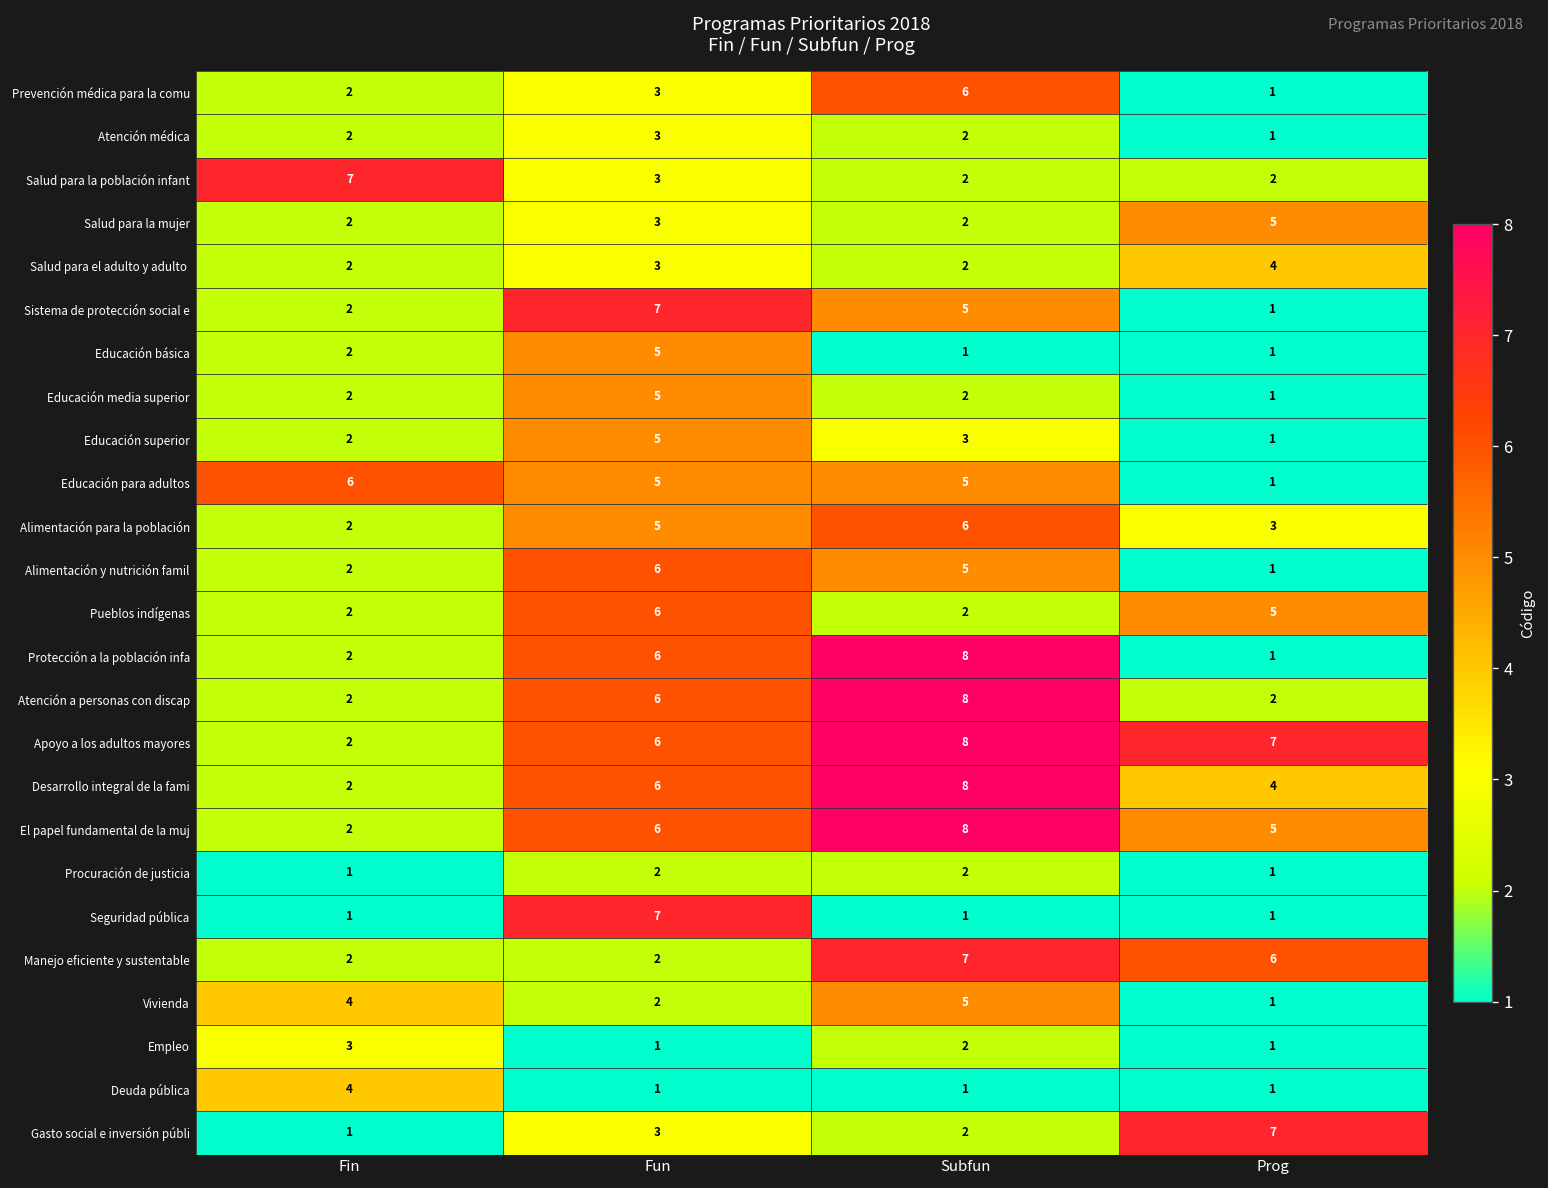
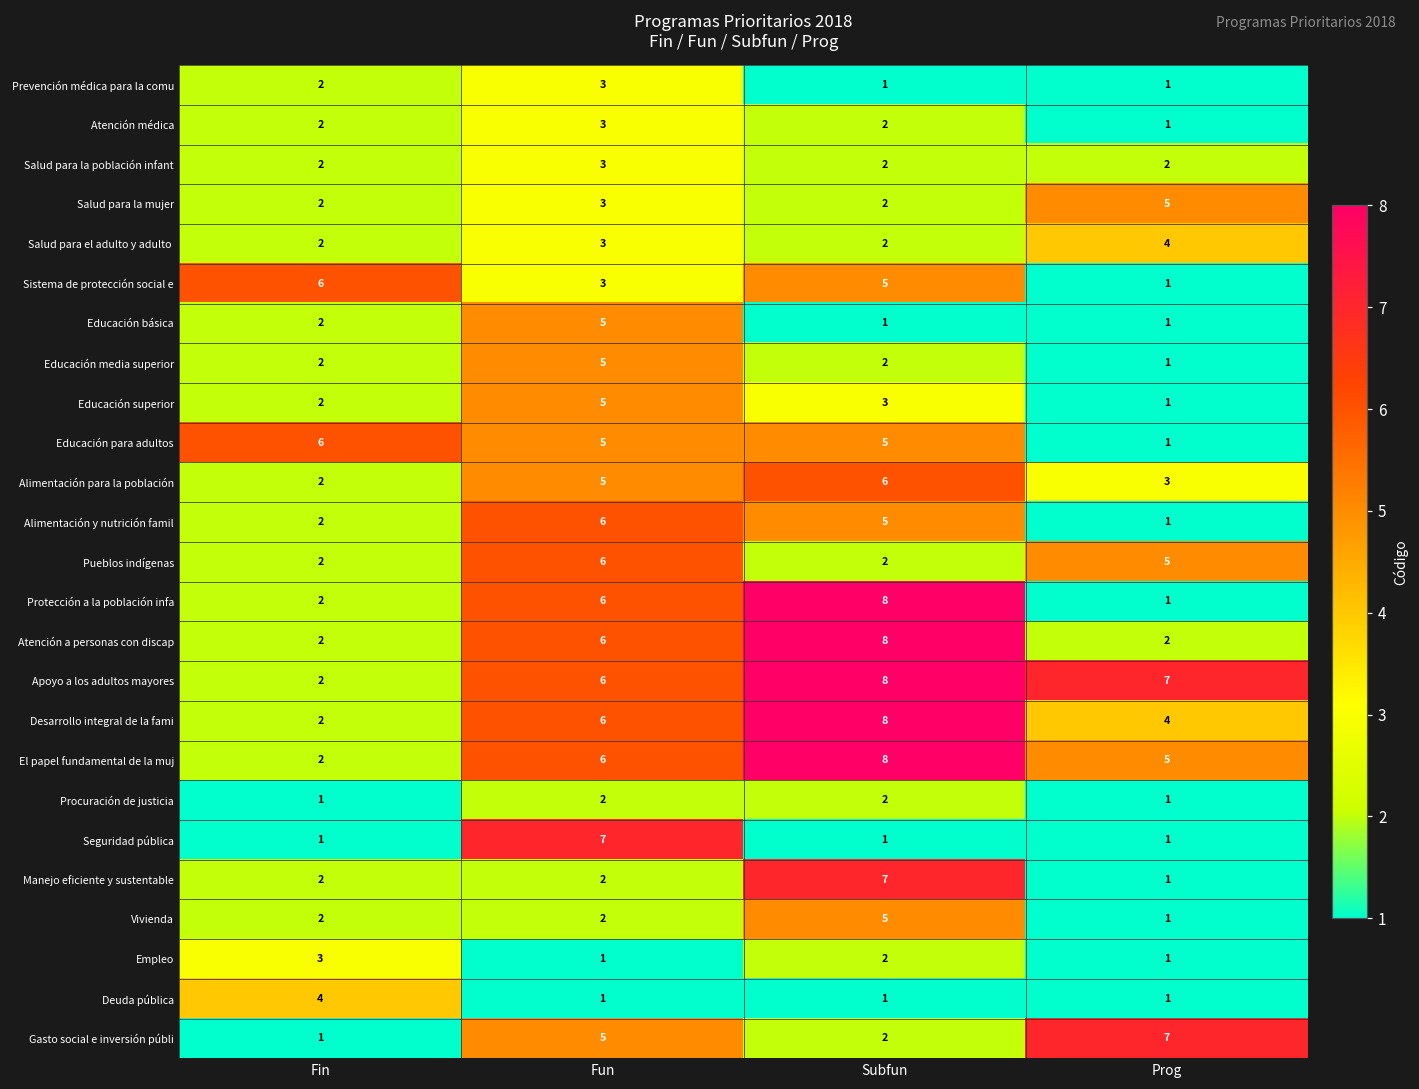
Prevención médica para la comu, Subfun: 6 -> 1
Salud para la población infant, Fin: 7 -> 2
Sistema de protección social e, Fin: 2 -> 6
Sistema de protección social e, Fun: 7 -> 3
Manejo eficiente y sustentable, Prog: 6 -> 1
Vivienda, Fin: 4 -> 2
Gasto social e inversión públi, Fun: 3 -> 5
